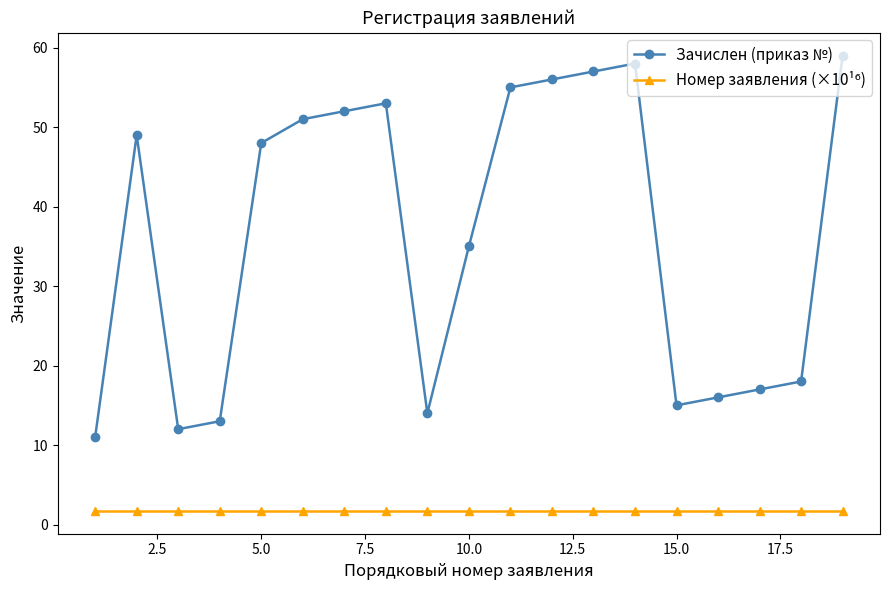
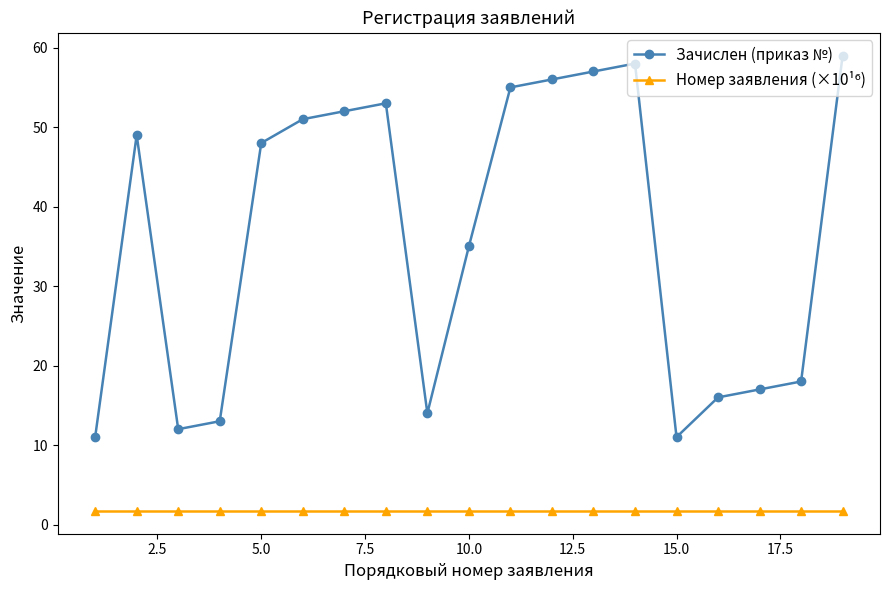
Зачислен (приказ №), 15.0: 15 -> 11
